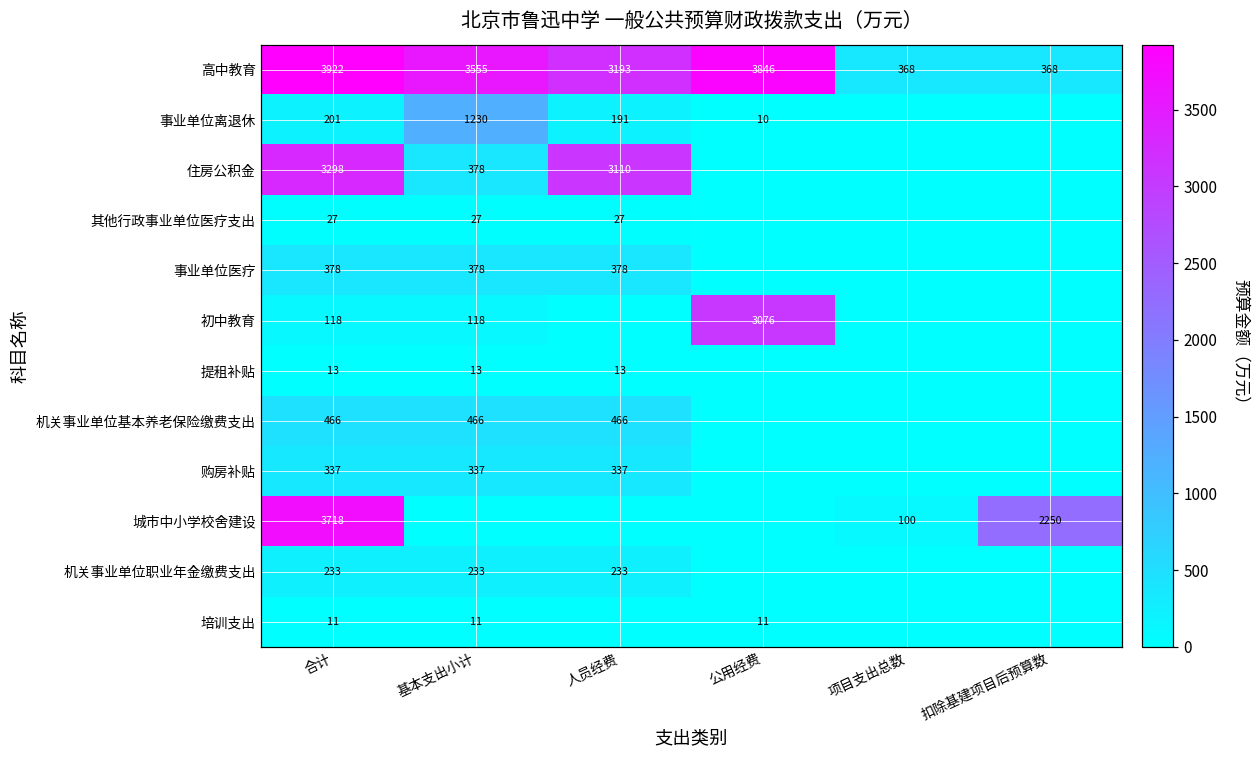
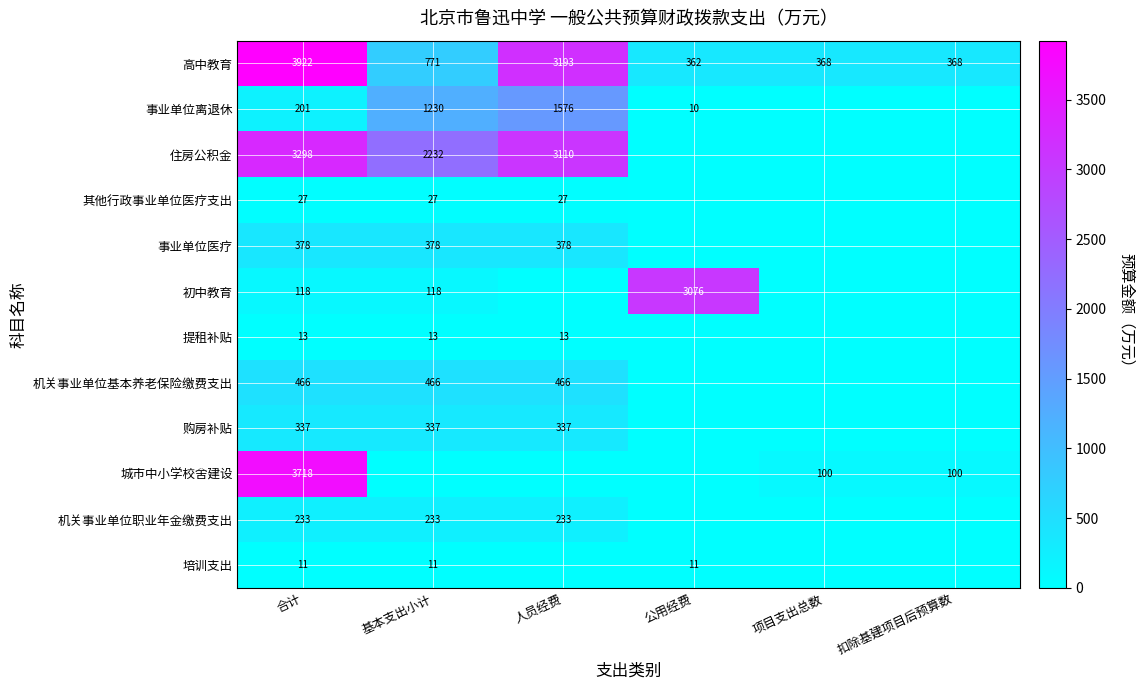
高中教育, 基本支出小计: 3555 -> 771
高中教育, 公用经费: 3846 -> 362
事业单位离退休, 人员经费: 191 -> 1576
住房公积金, 基本支出小计: 378 -> 2232
城市中小学校舍建设, 扣除基建项目后预算数: 2250 -> 100
